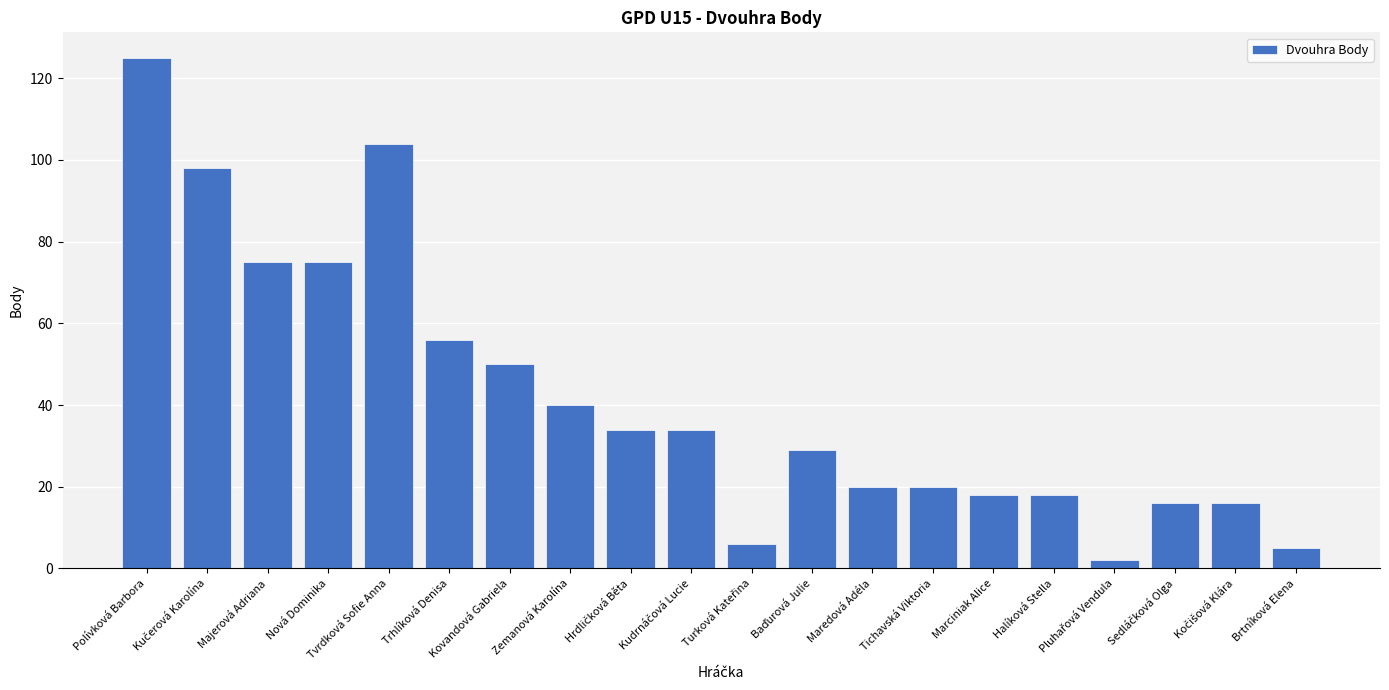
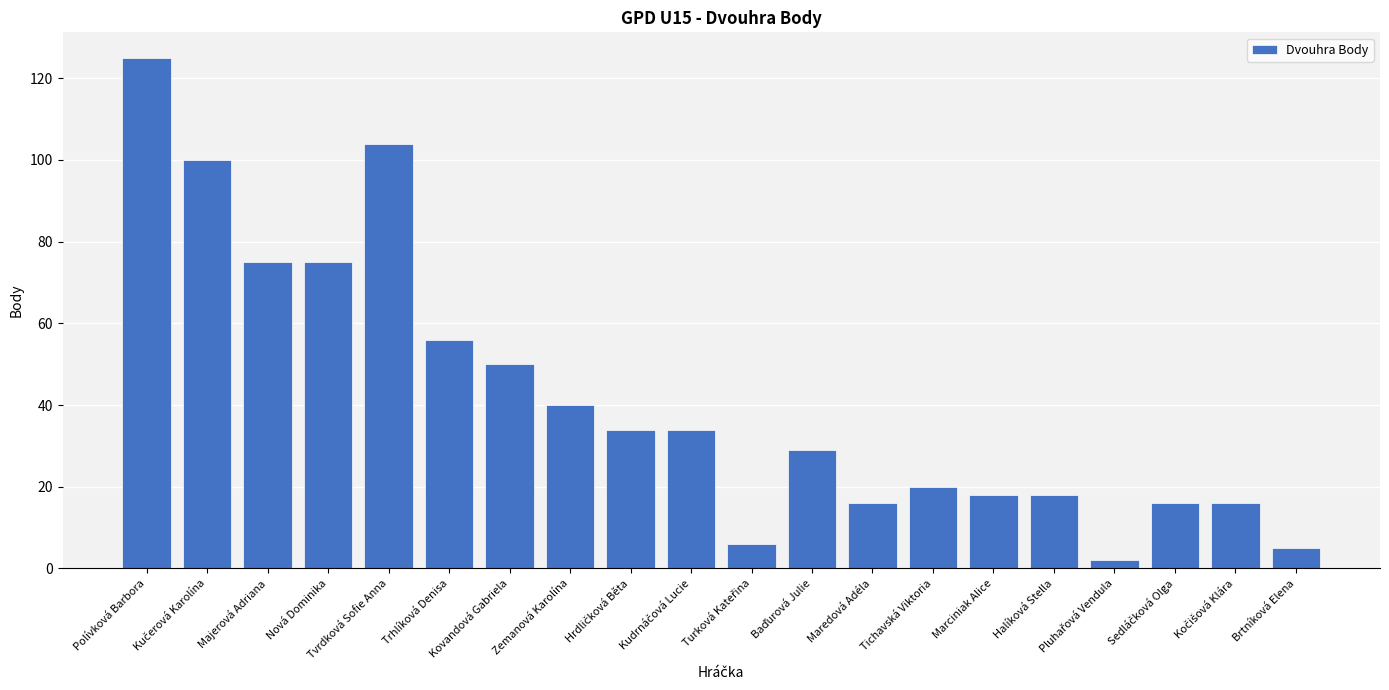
Kučerová Karolína: 98 -> 100
Maredová Adéla: 20 -> 16
